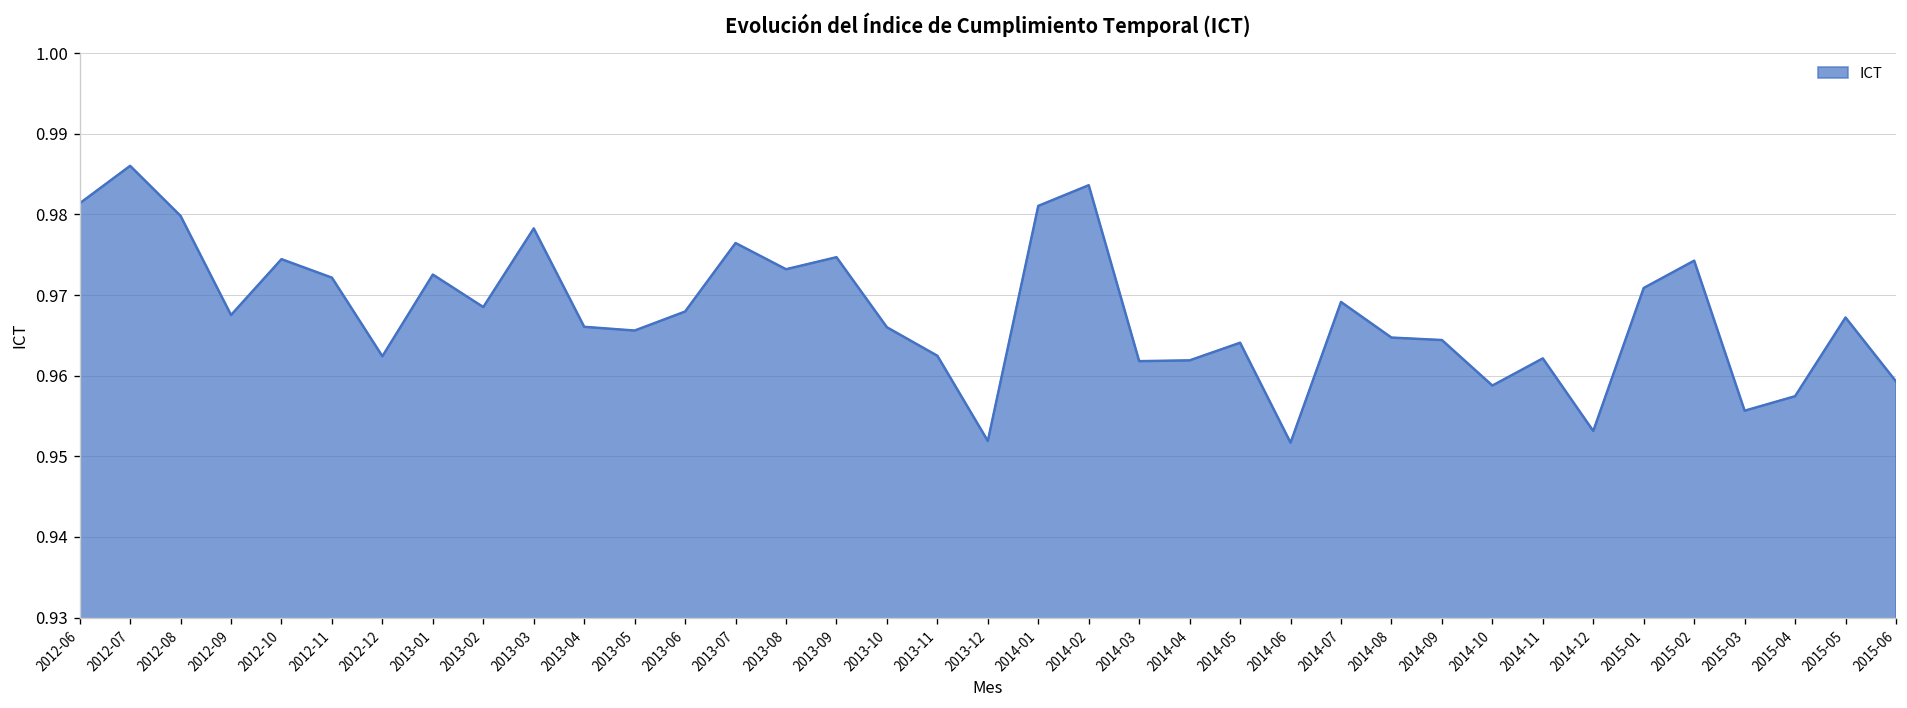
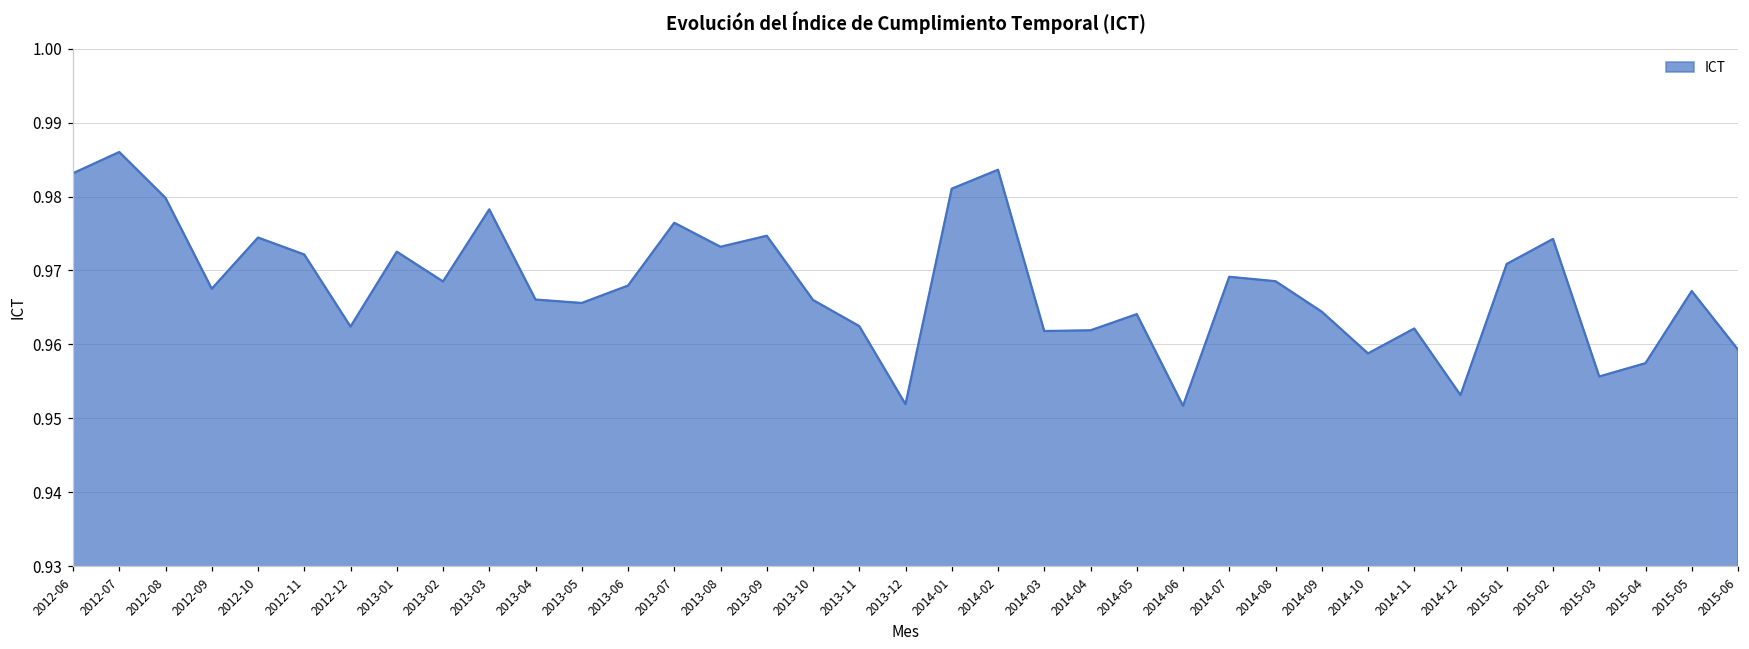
2012-06: 0.981 -> 0.983
2014-08: 0.965 -> 0.969
